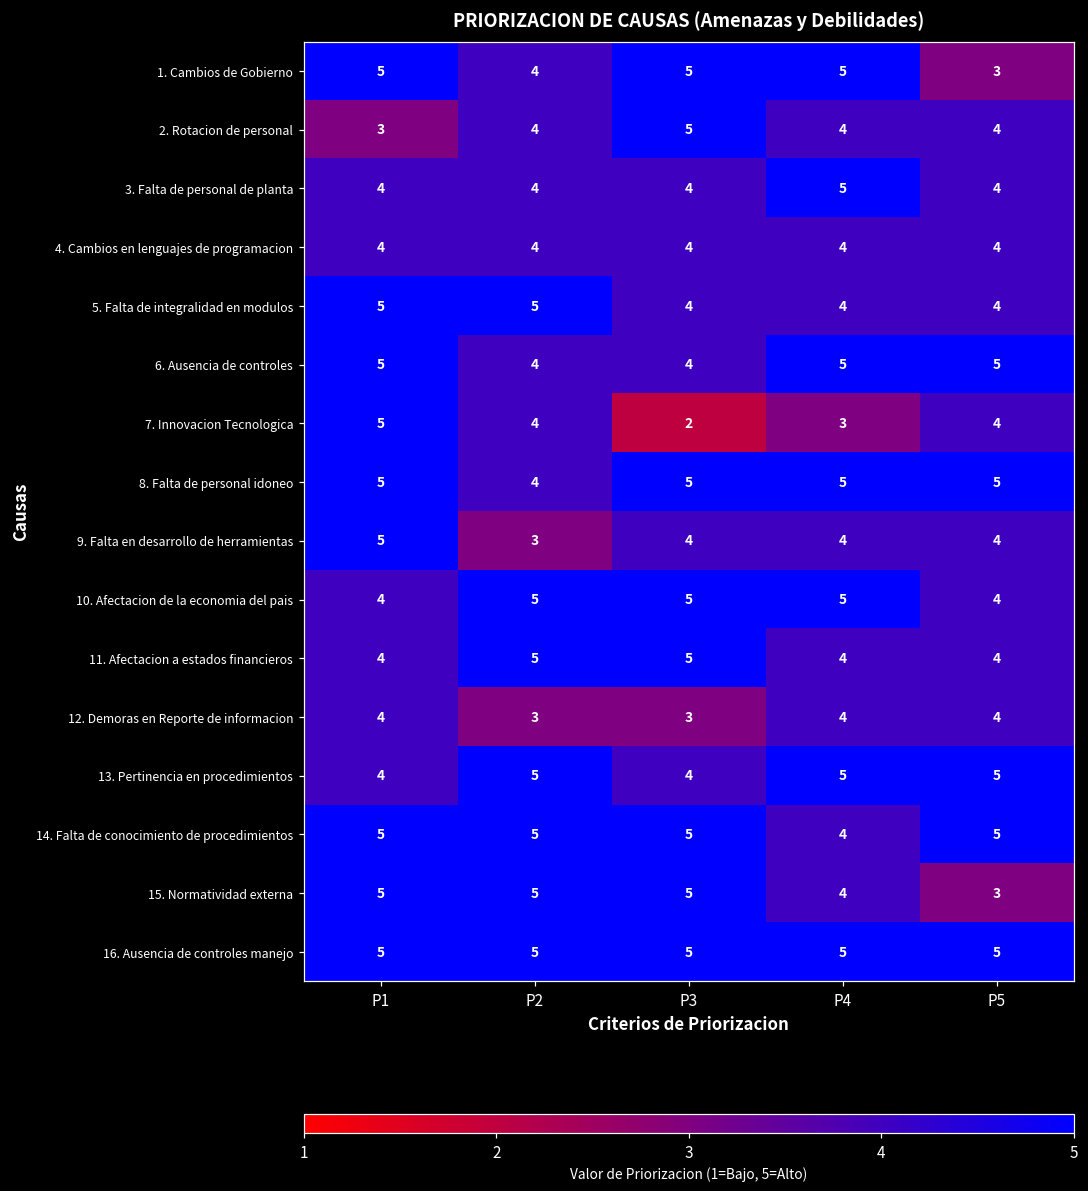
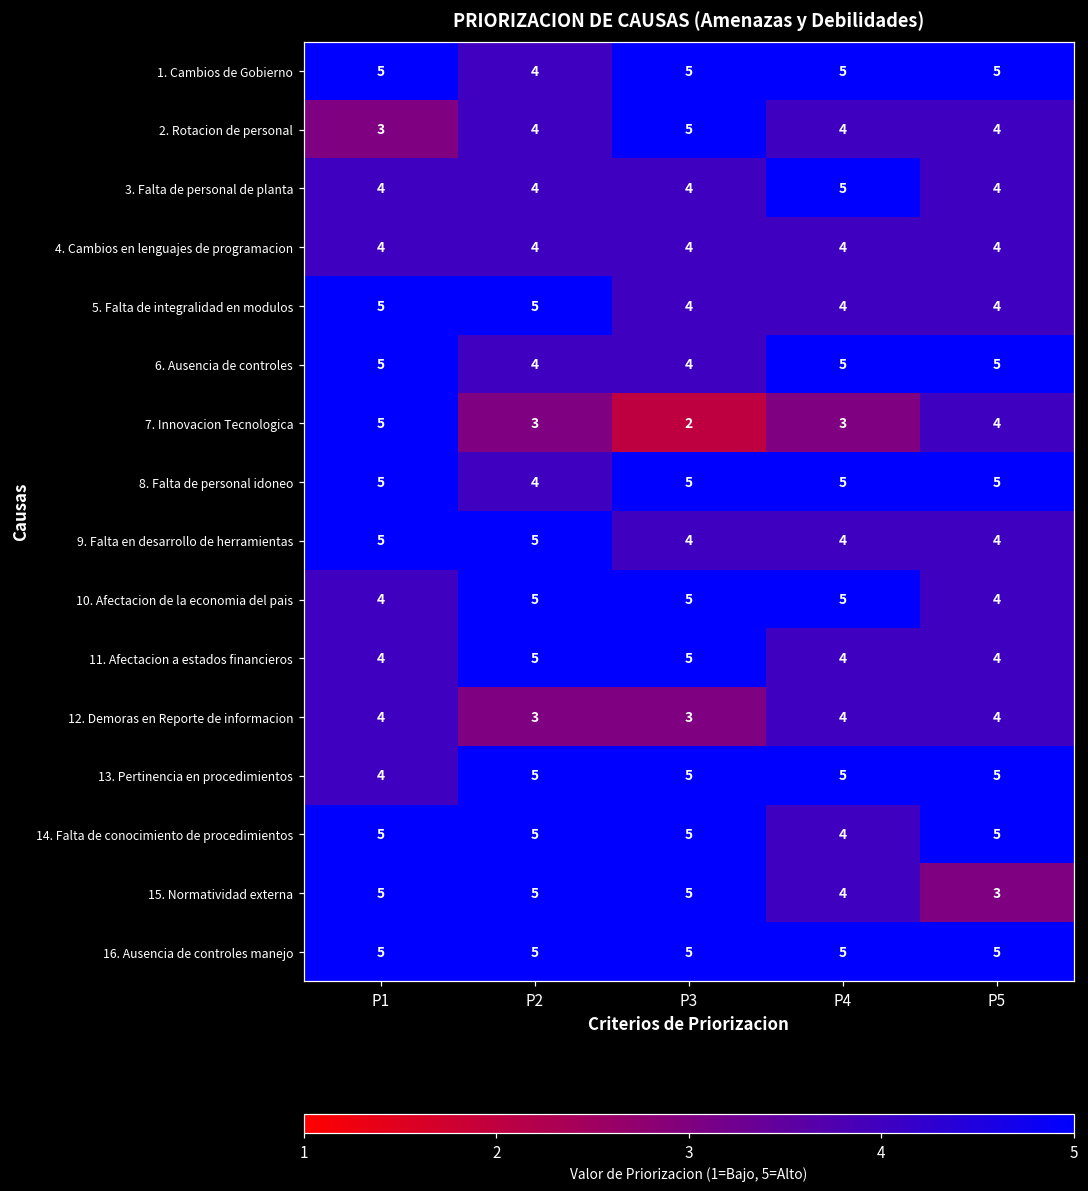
1. Cambios de Gobierno, P5: 3 -> 5
7. Innovacion Tecnologica, P2: 4 -> 3
9. Falta en desarrollo de herramientas, P2: 3 -> 5
13. Pertinencia en procedimientos, P3: 4 -> 5
